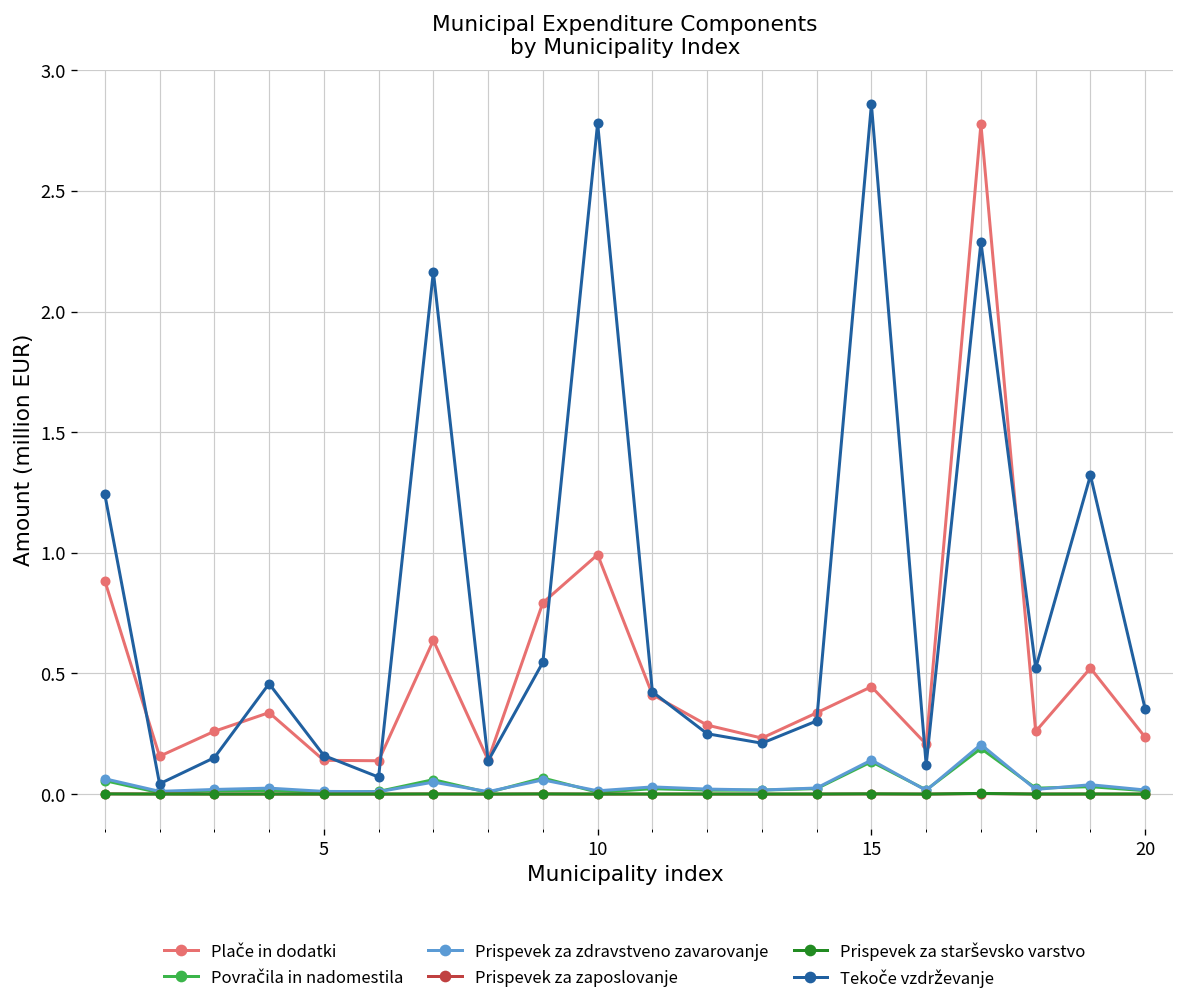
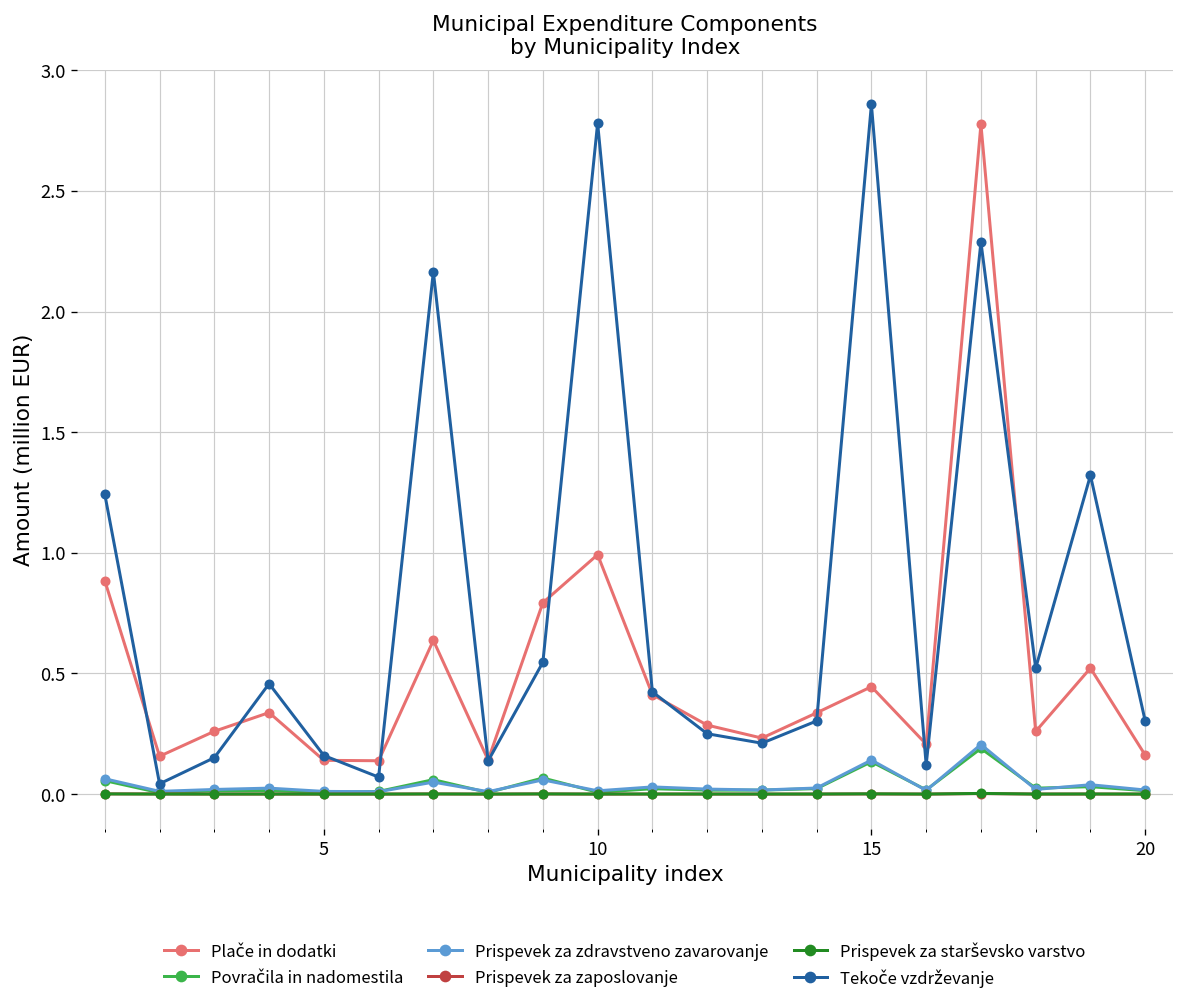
Plače in dodatki, 20: 0.24 -> 0.16
Tekoče vzdrževanje, 20: 0.35 -> 0.30
